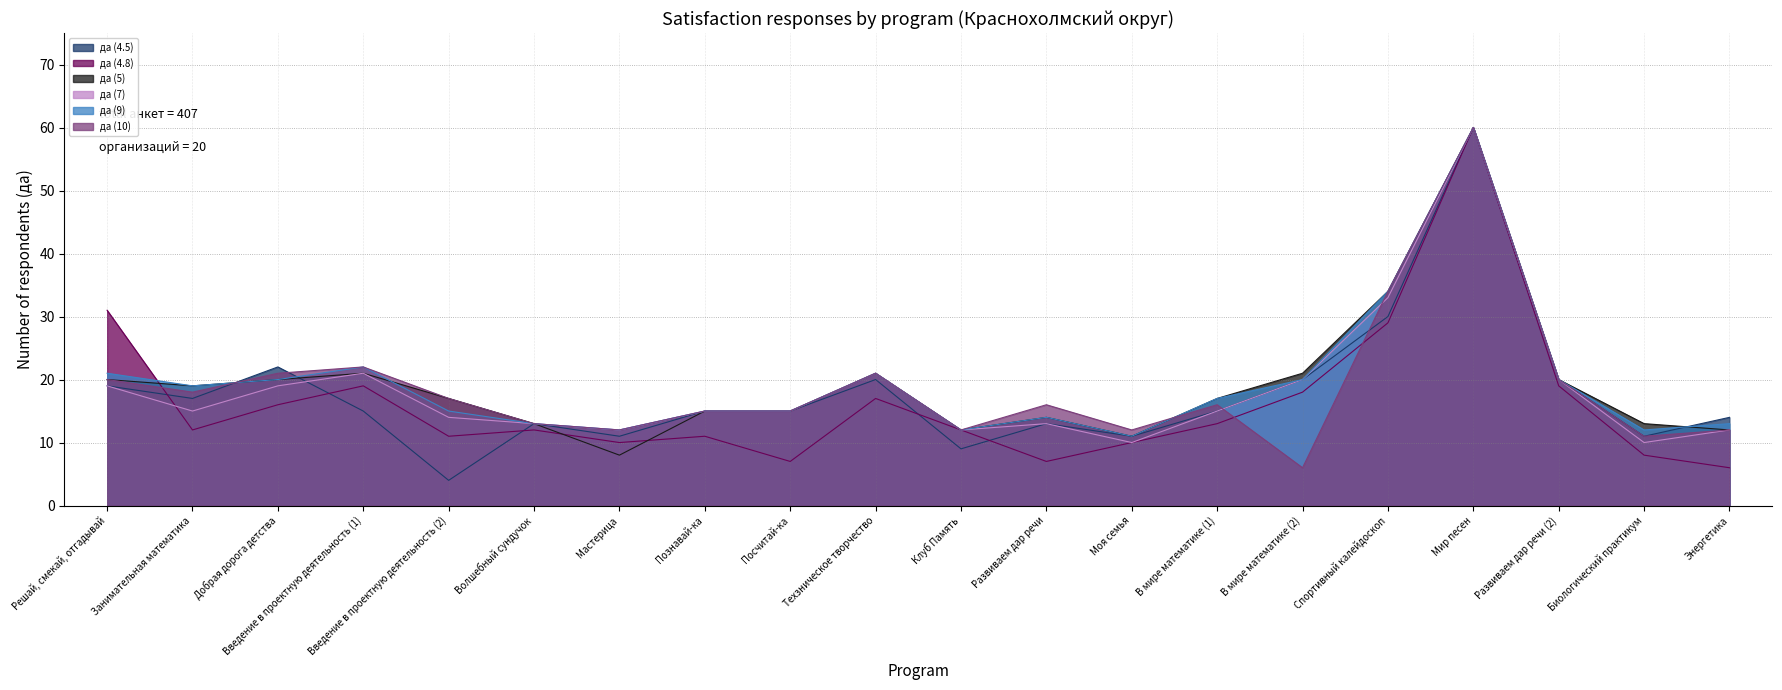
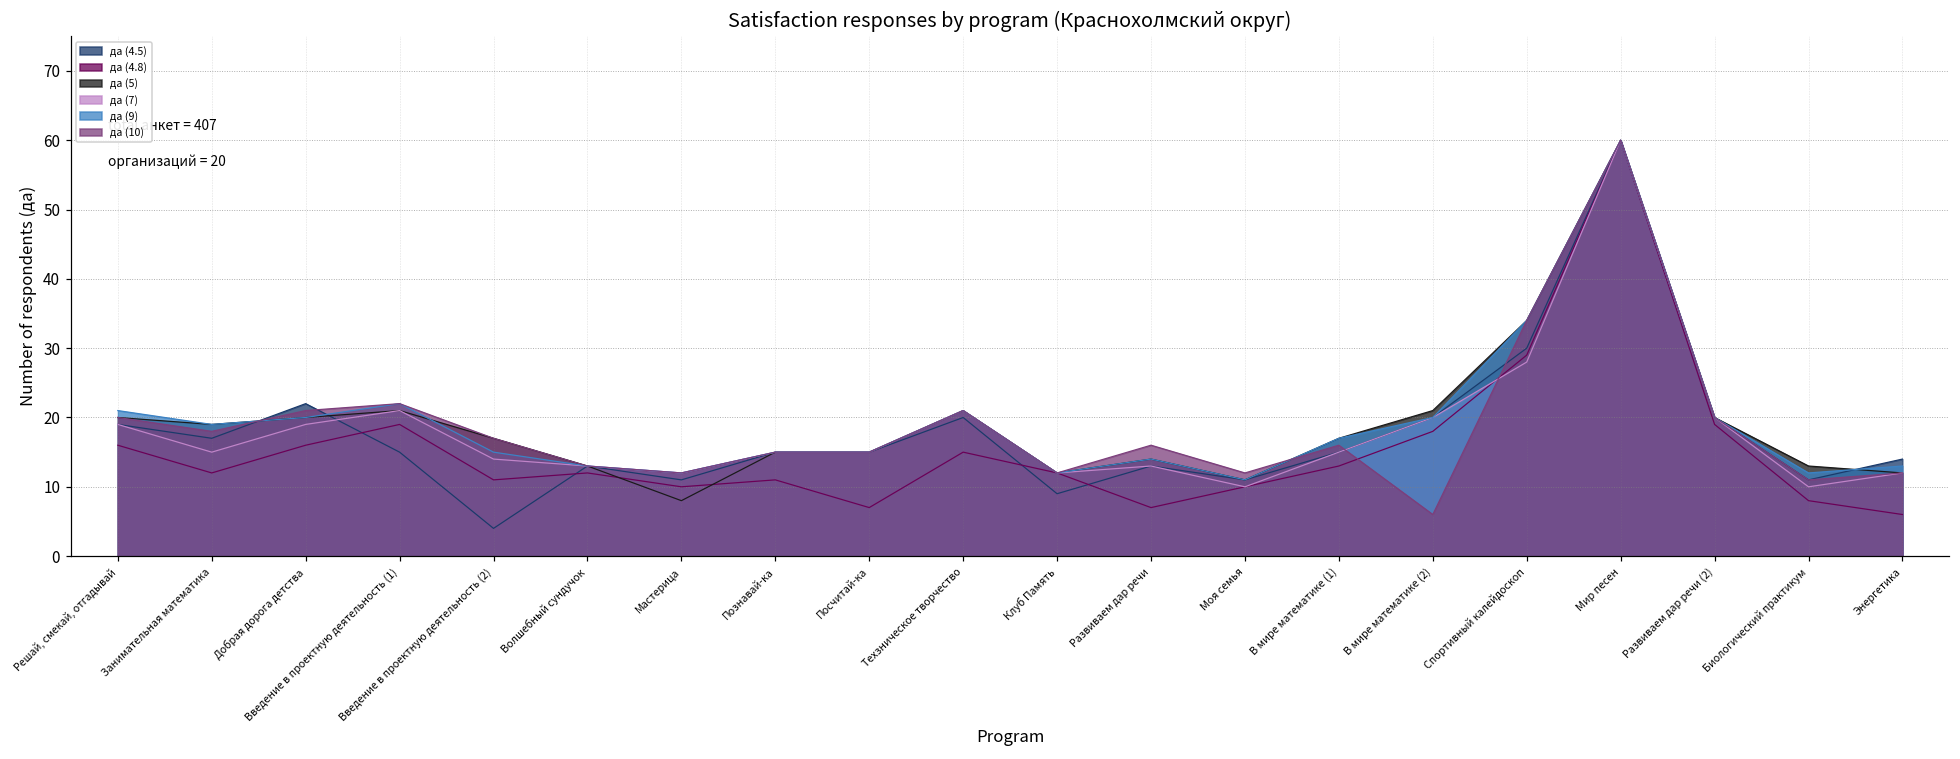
да (4.8), Решай, смекай, отгадывай: 31 -> 16
да (4.8), Техзническое творчество: 17 -> 15
да (7), Спортивный калейдоскоп: 33 -> 28
